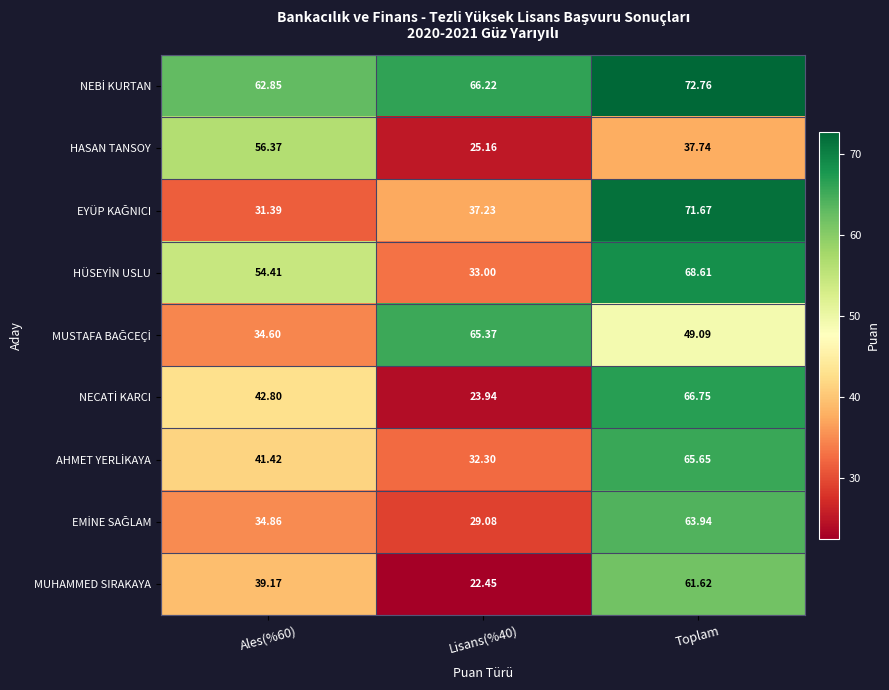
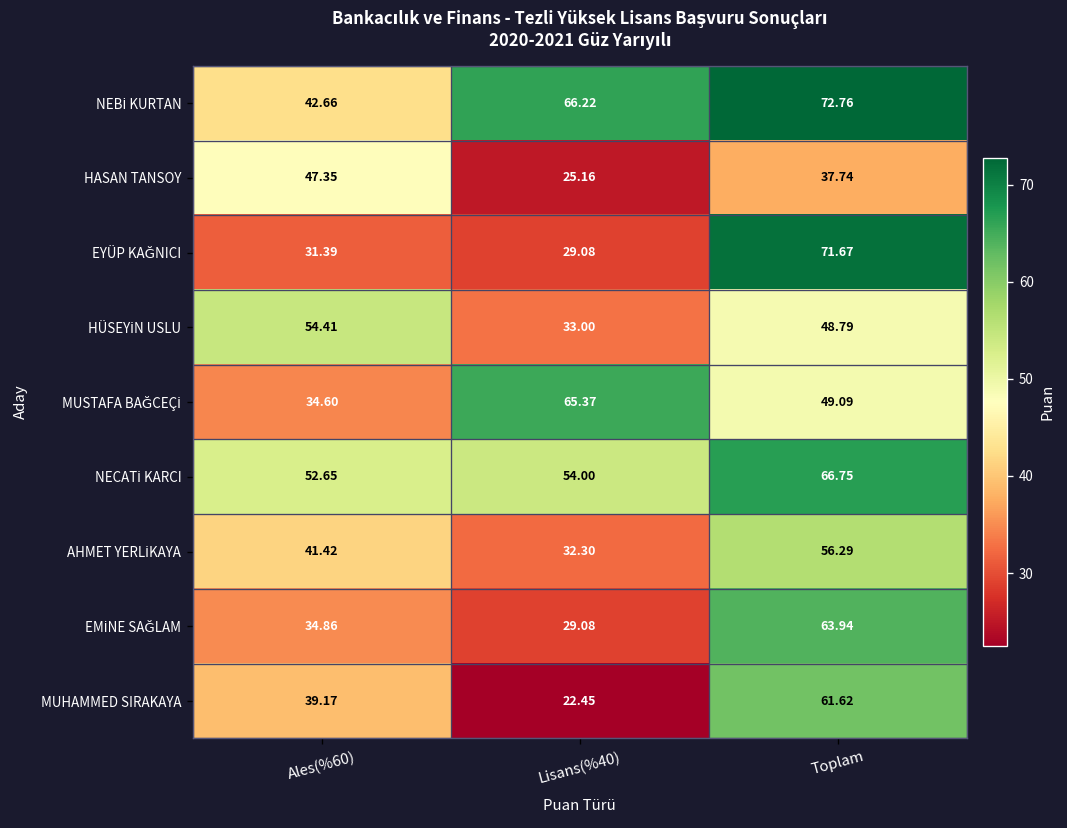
NEBİ KURTAN, Ales(%60): 62.85 -> 42.66
HASAN TANSOY, Ales(%60): 56.37 -> 47.35
EYÜP KAĞNICI, Lisans(%40): 37.23 -> 29.08
HÜSEYİN USLU, Toplam: 68.61 -> 48.79
NECATİ KARCI, Ales(%60): 42.80 -> 52.65
NECATİ KARCI, Lisans(%40): 23.94 -> 54.00
AHMET YERLİKAYA, Toplam: 65.65 -> 56.29
